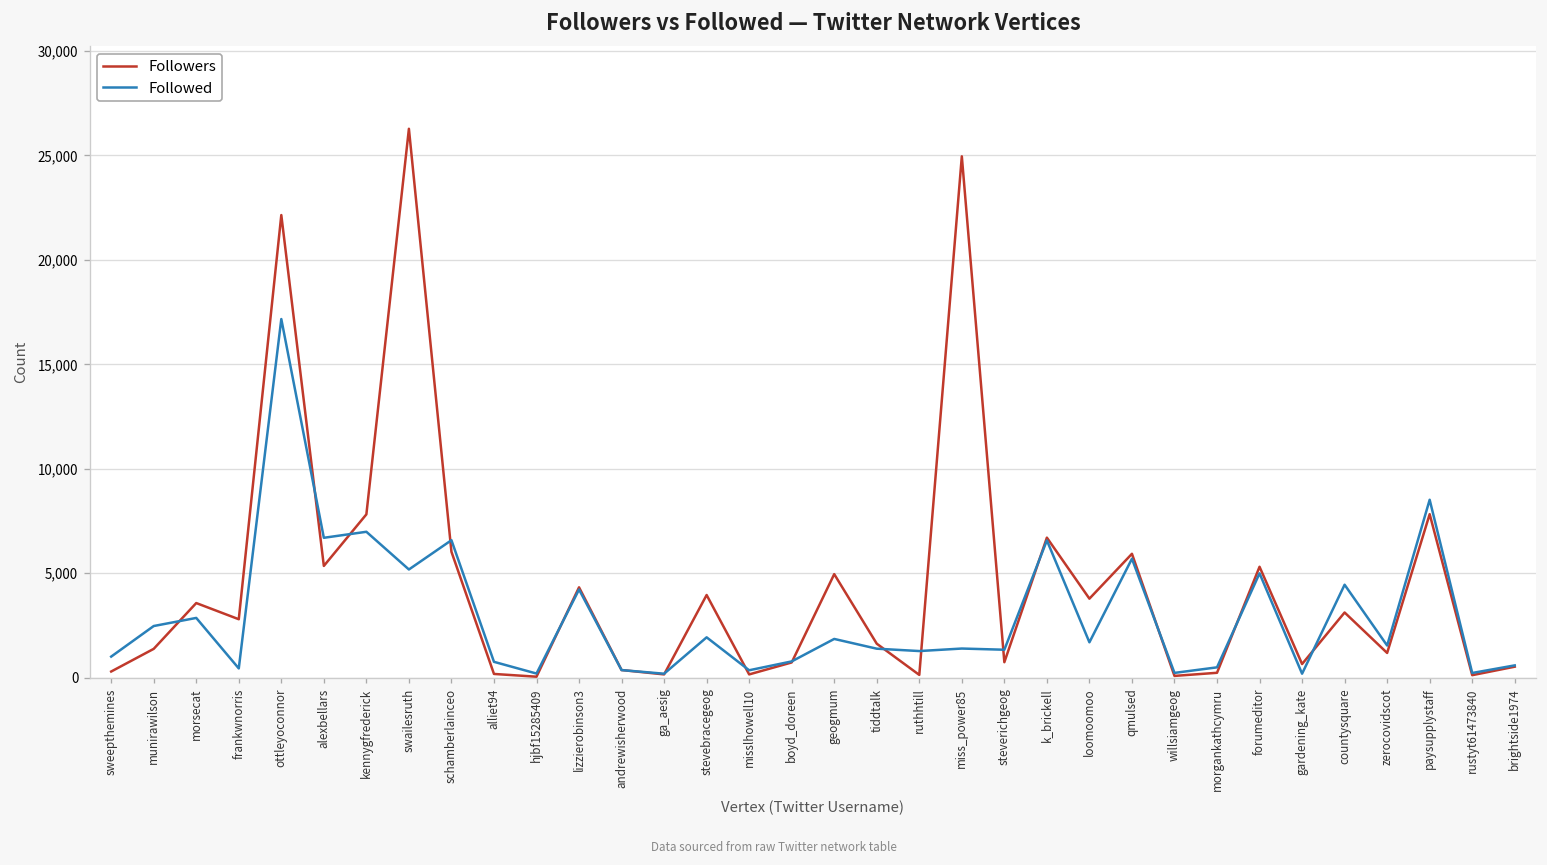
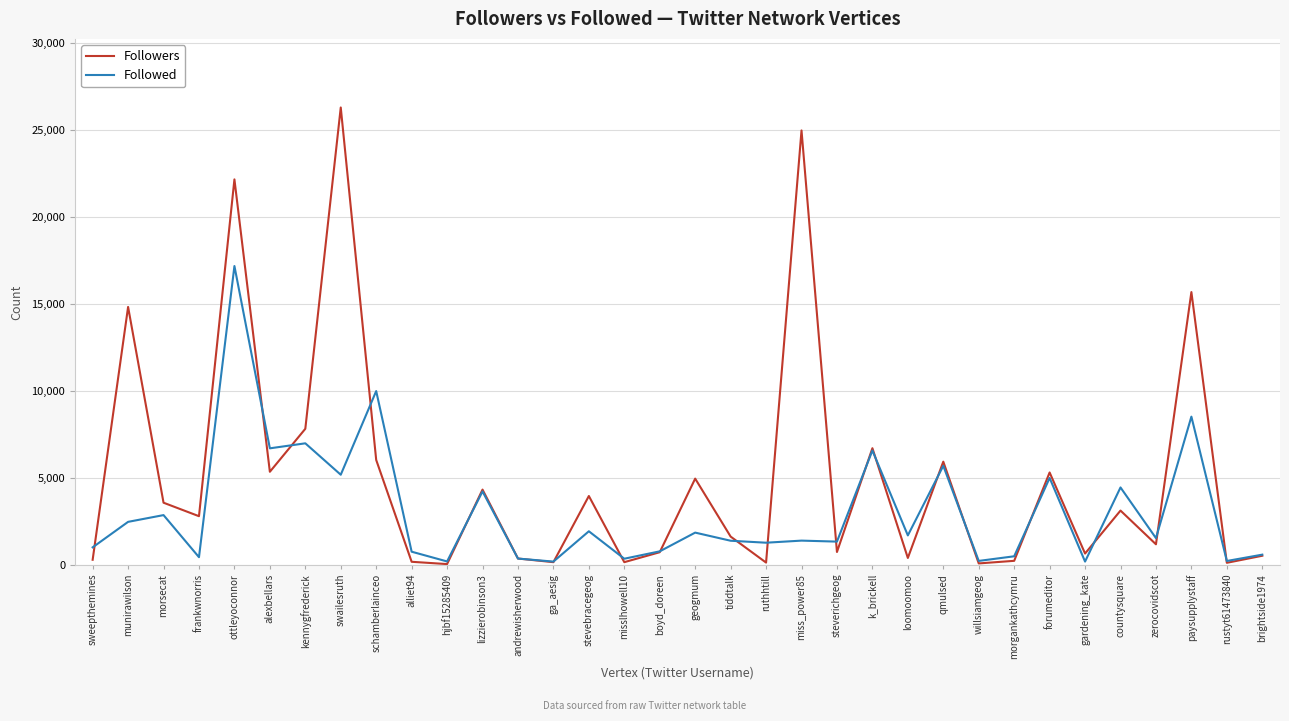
Followers, munirawilson: 1,400 -> 14,800
Followed, schamberlainceo: 6,600 -> 10,000
Followers, loomoomoo: 3,800 -> 400
Followers, paysupplystaff: 7,800 -> 15,700
